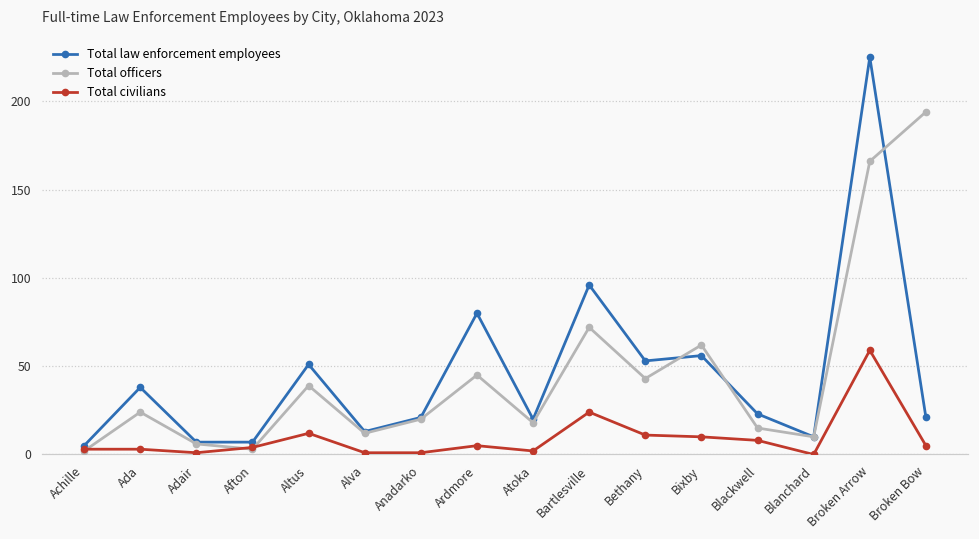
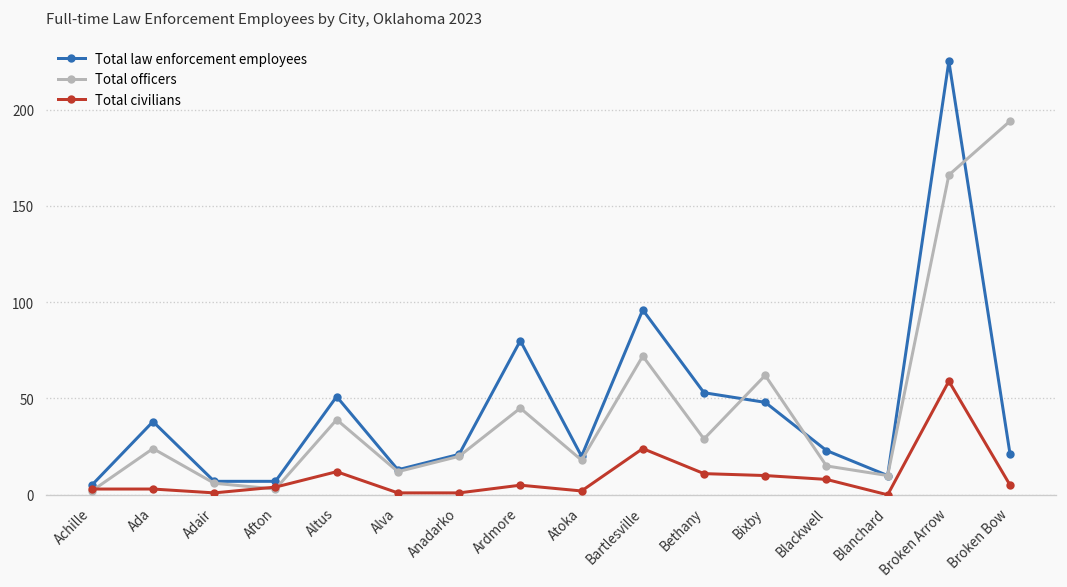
Total officers, Bethany: 43 -> 29
Total law enforcement employees, Bixby: 56 -> 48
